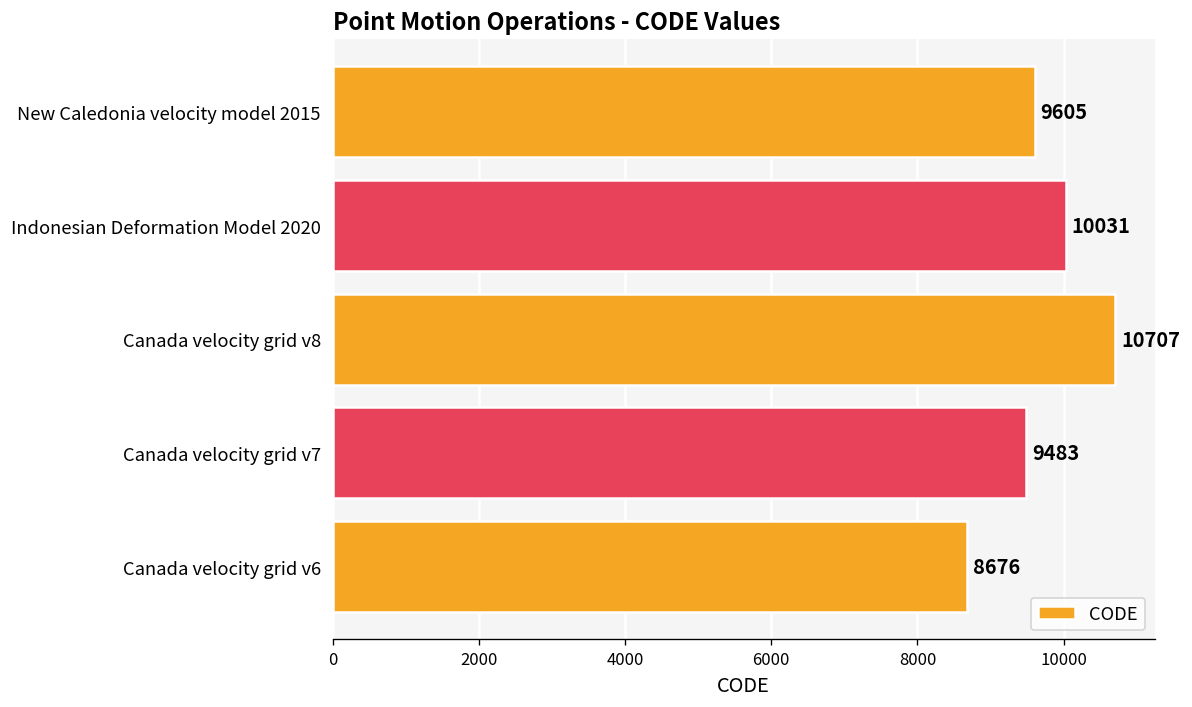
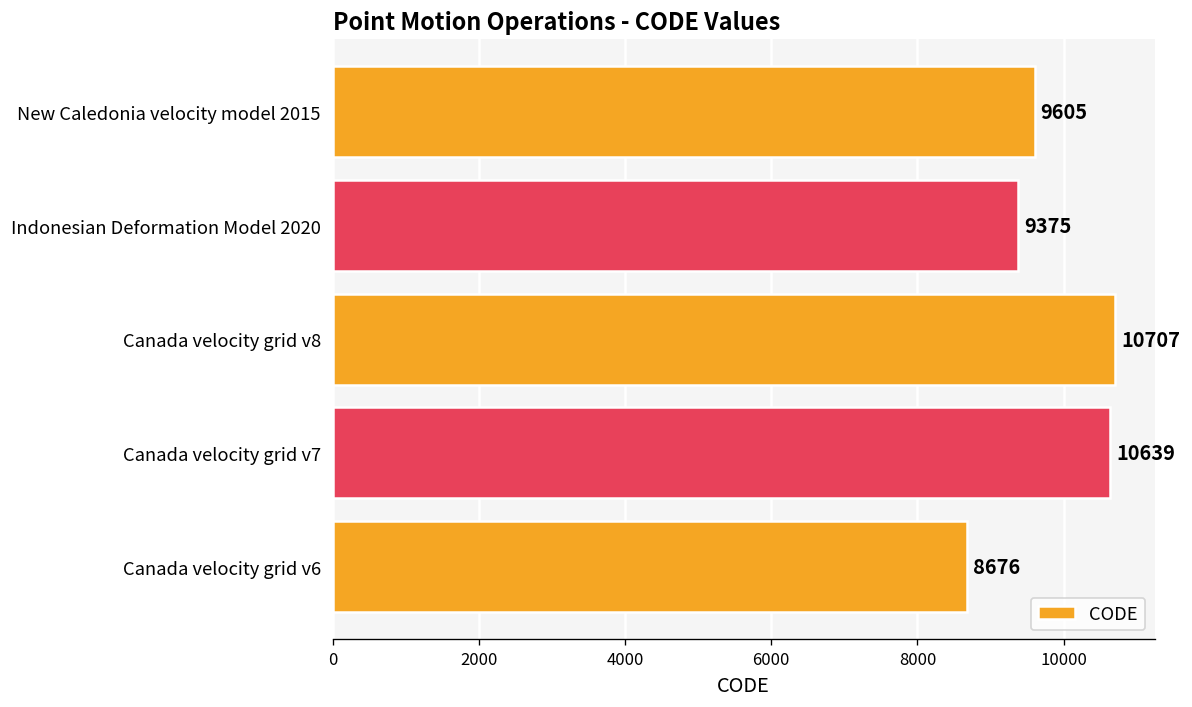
Indonesian Deformation Model 2020: 10031 -> 9375
Canada velocity grid v7: 9483 -> 10639
